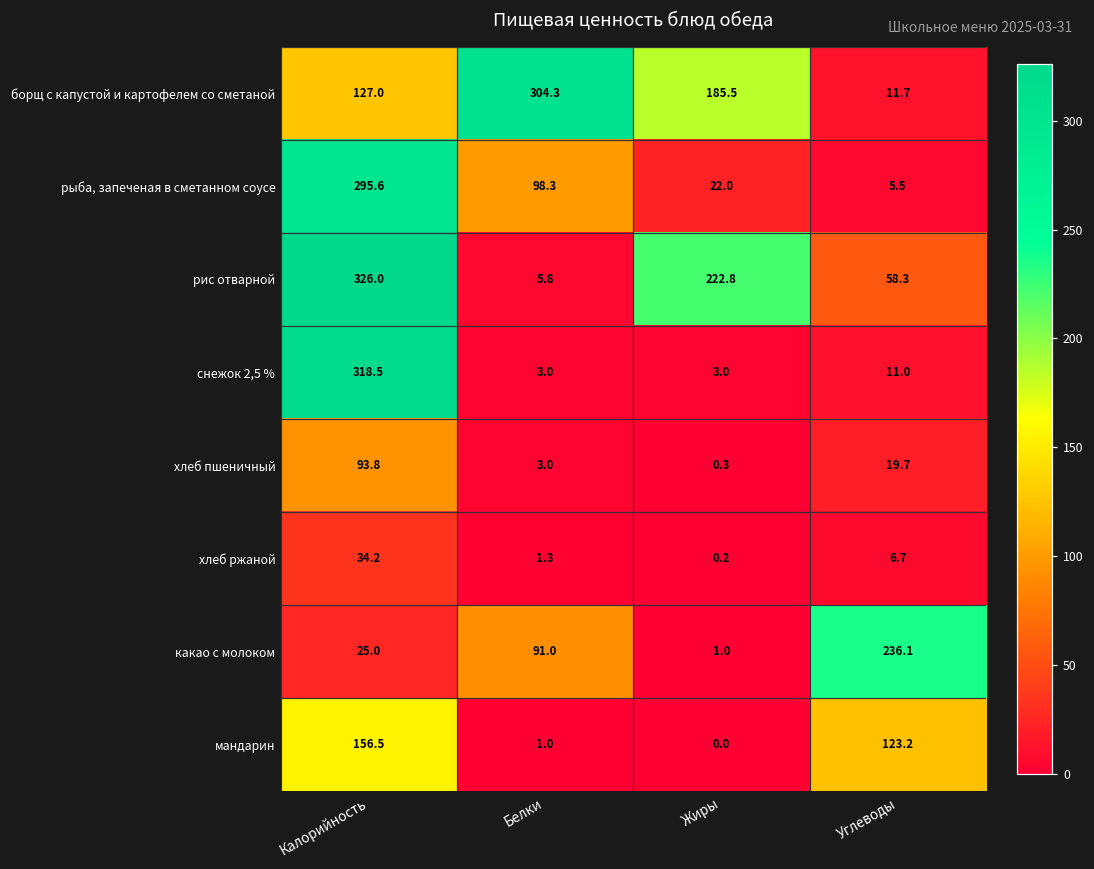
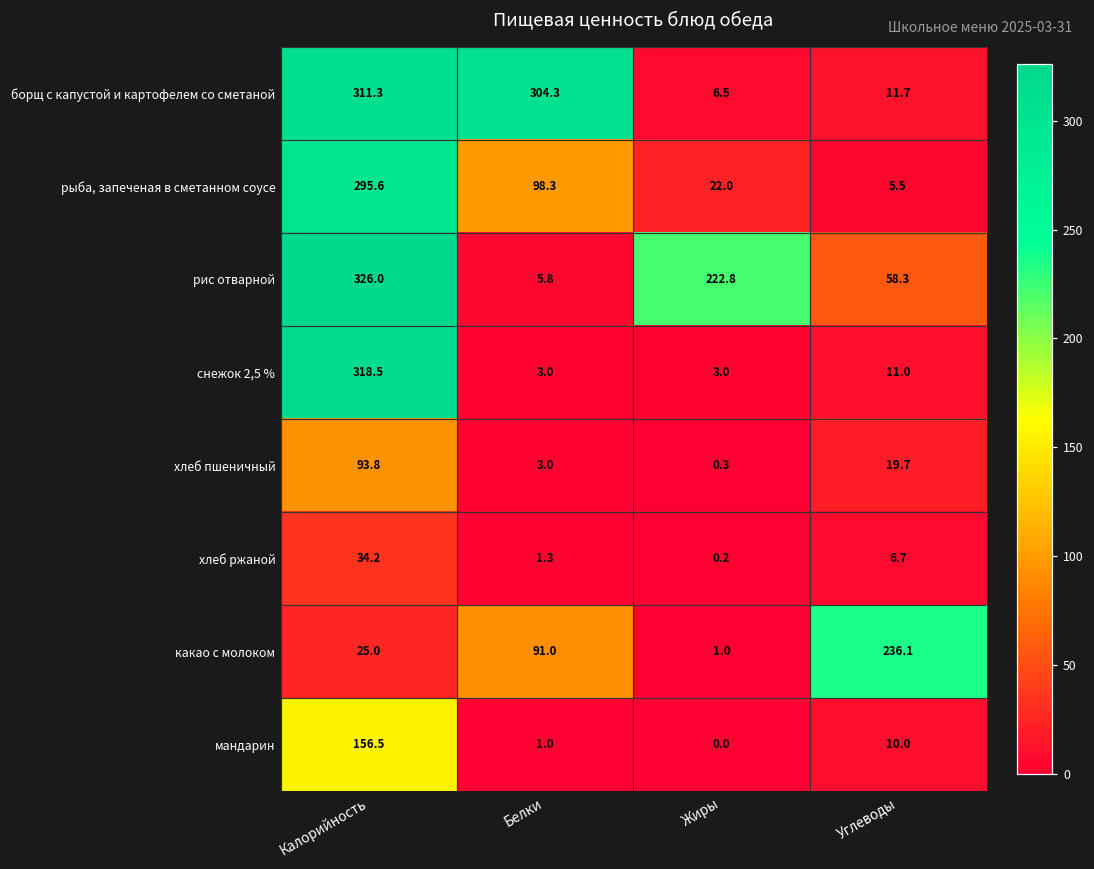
борщ с капустой и картофелем со сметаной, Калорийность: 127.0 -> 311.3
борщ с капустой и картофелем со сметаной, Жиры: 185.5 -> 6.5
мандарин, Углеводы: 123.2 -> 10.0
